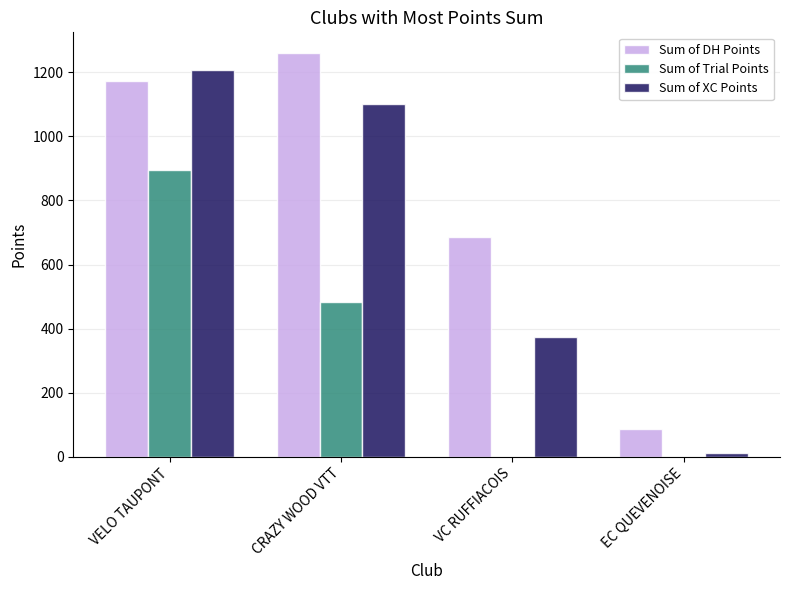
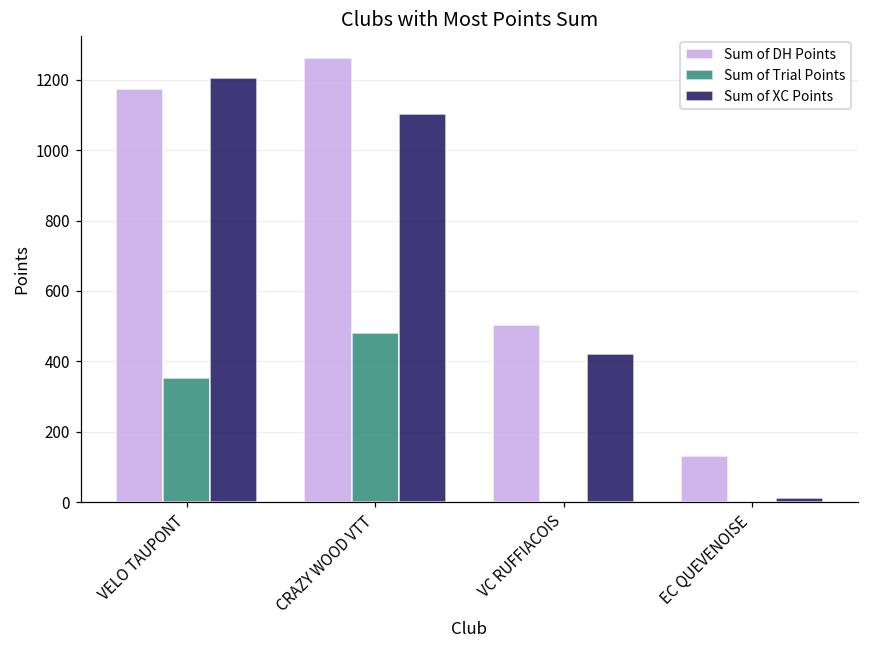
Sum of Trial Points, VELO TAUPONT: 900 -> 350
Sum of DH Points, VC RUFFIACOIS: 690 -> 500
Sum of XC Points, VC RUFFIACOIS: 380 -> 420
Sum of DH Points, EC QUEVENOISE: 90 -> 130
